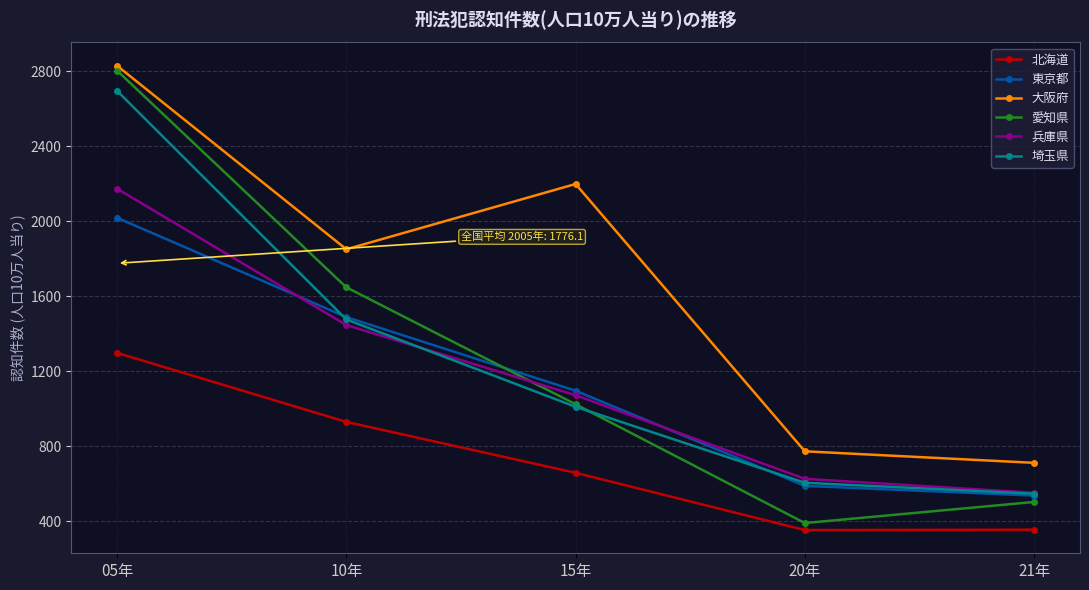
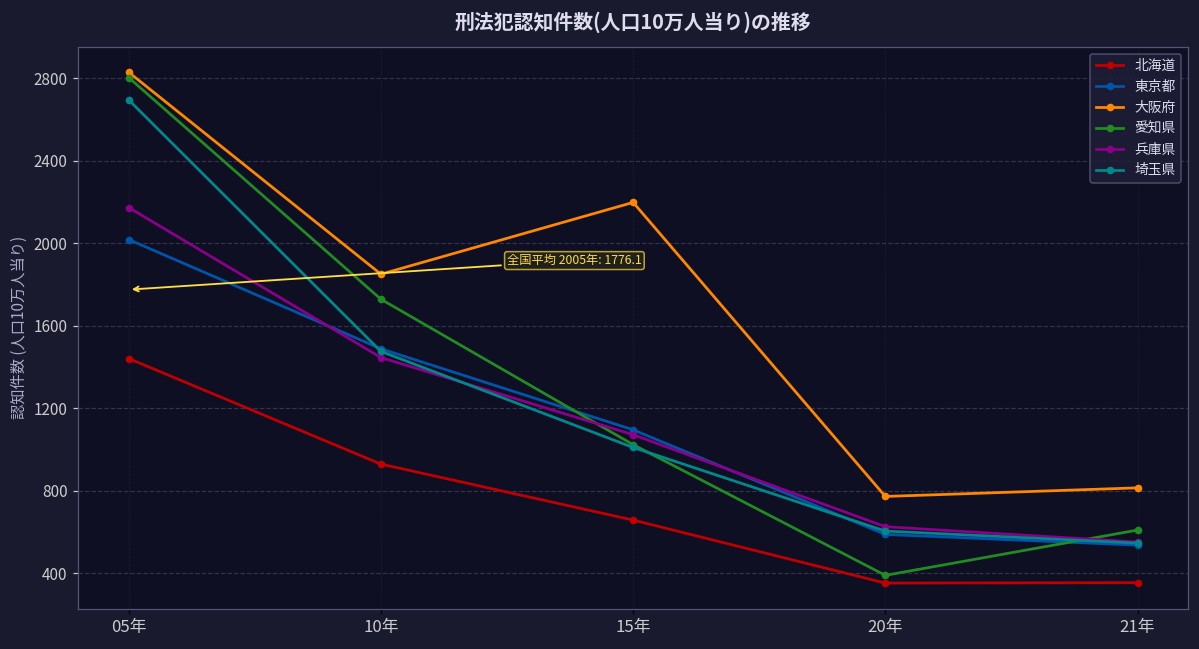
北海道, 05年: 1300 -> 1440
愛知県, 10年: 1650 -> 1730
大阪府, 21年: 710 -> 820
愛知県, 21年: 500 -> 610
